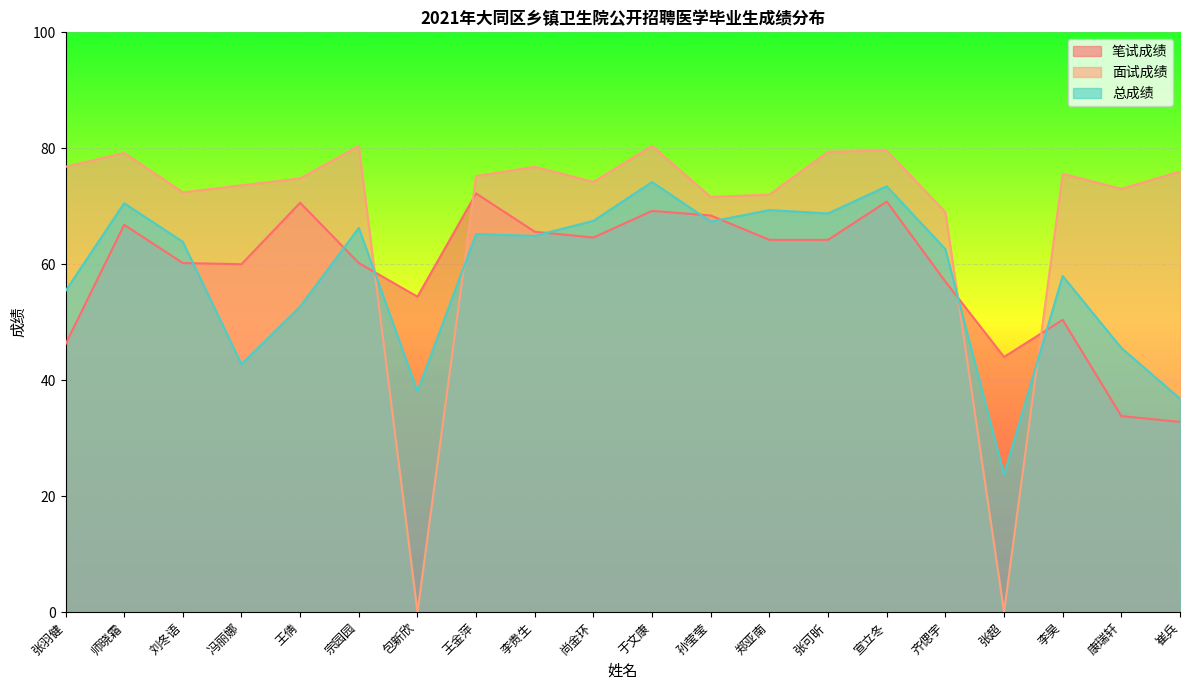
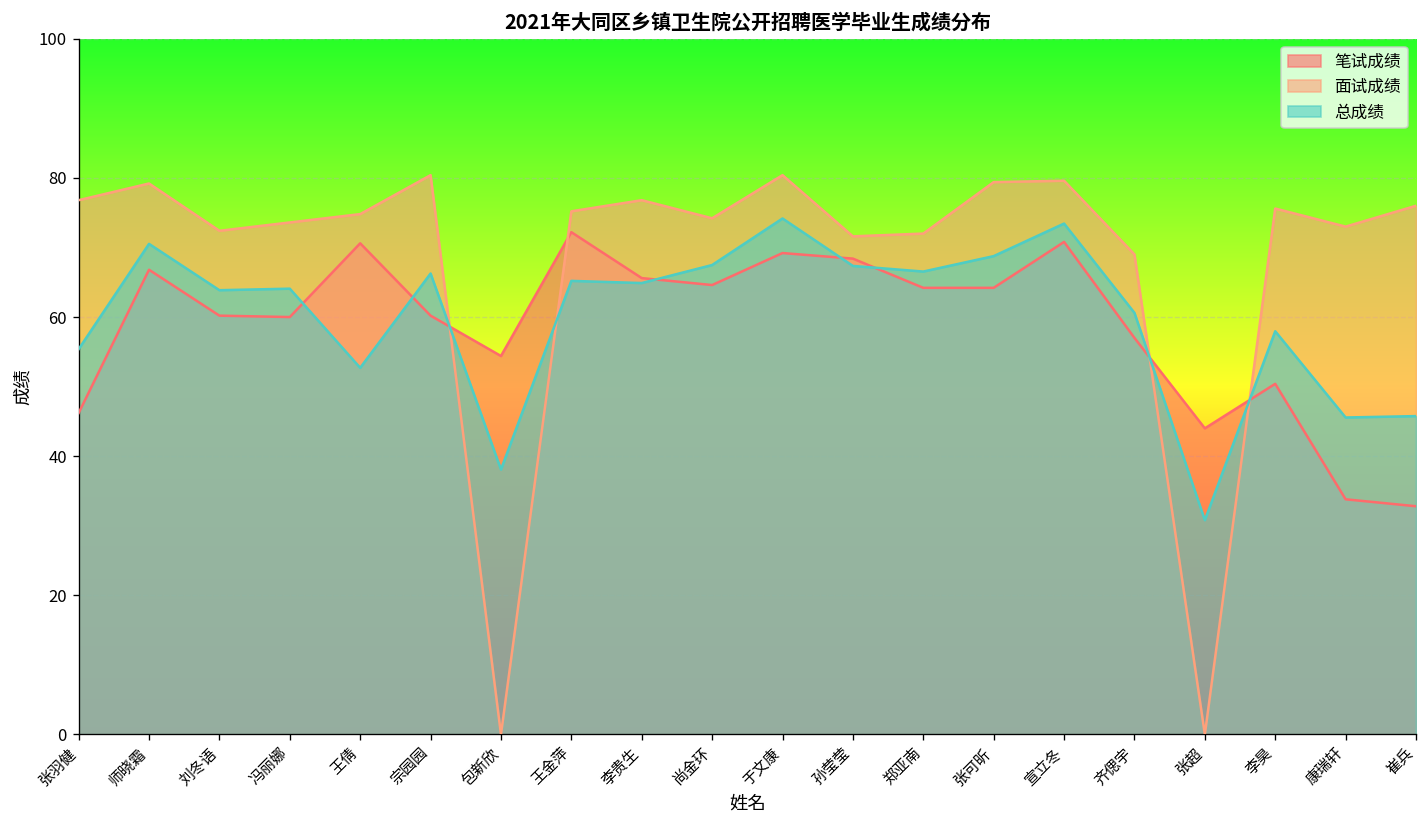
总成绩, 冯丽娜: 43 -> 64
总成绩, 郑亚南: 69 -> 67
总成绩, 齐偲宇: 63 -> 61
总成绩, 张超: 24 -> 31
总成绩, 崔兵: 37 -> 46
